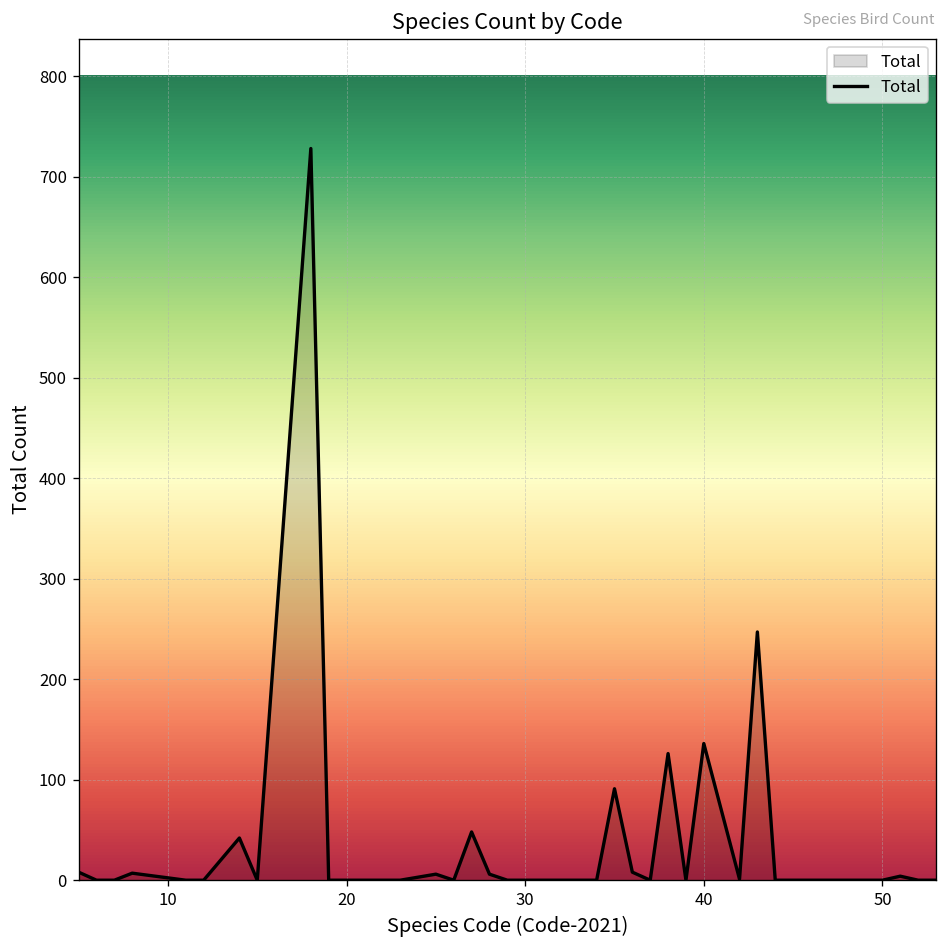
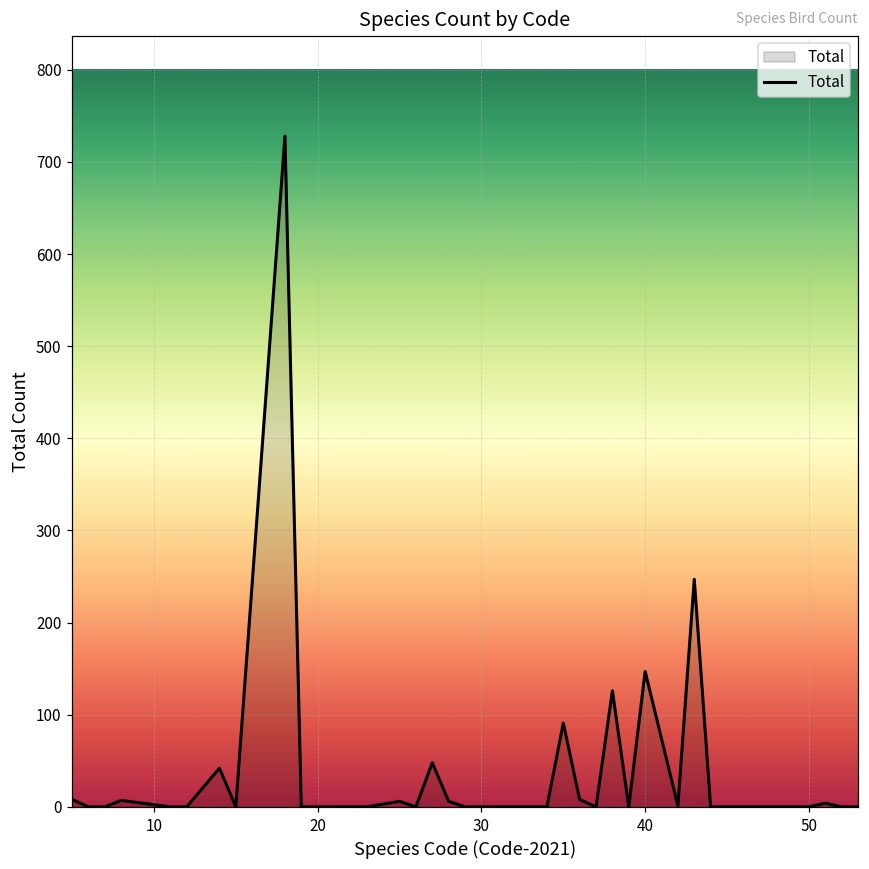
40: 140 -> 150
